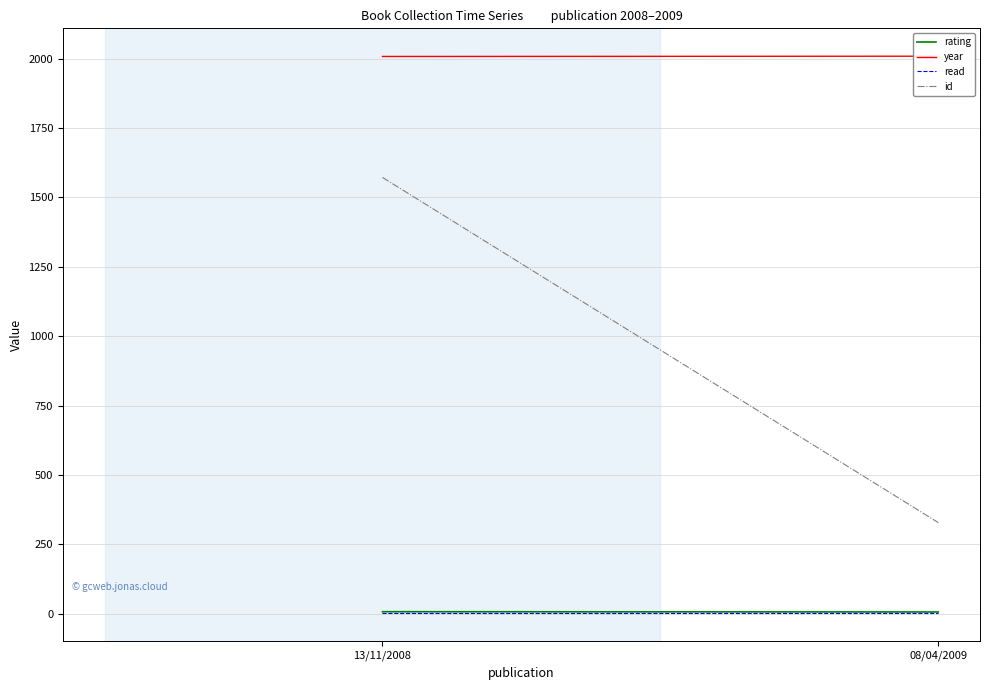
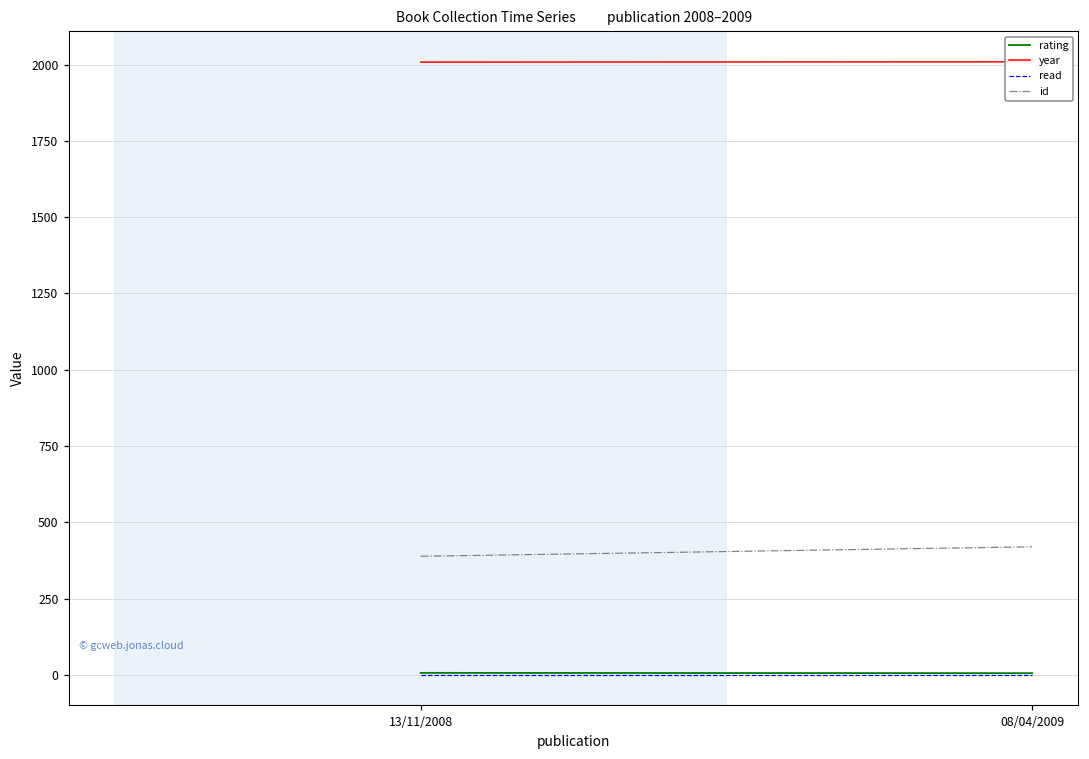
id, 13/11/2008: 1570 -> 390
id, 08/04/2009: 330 -> 420
